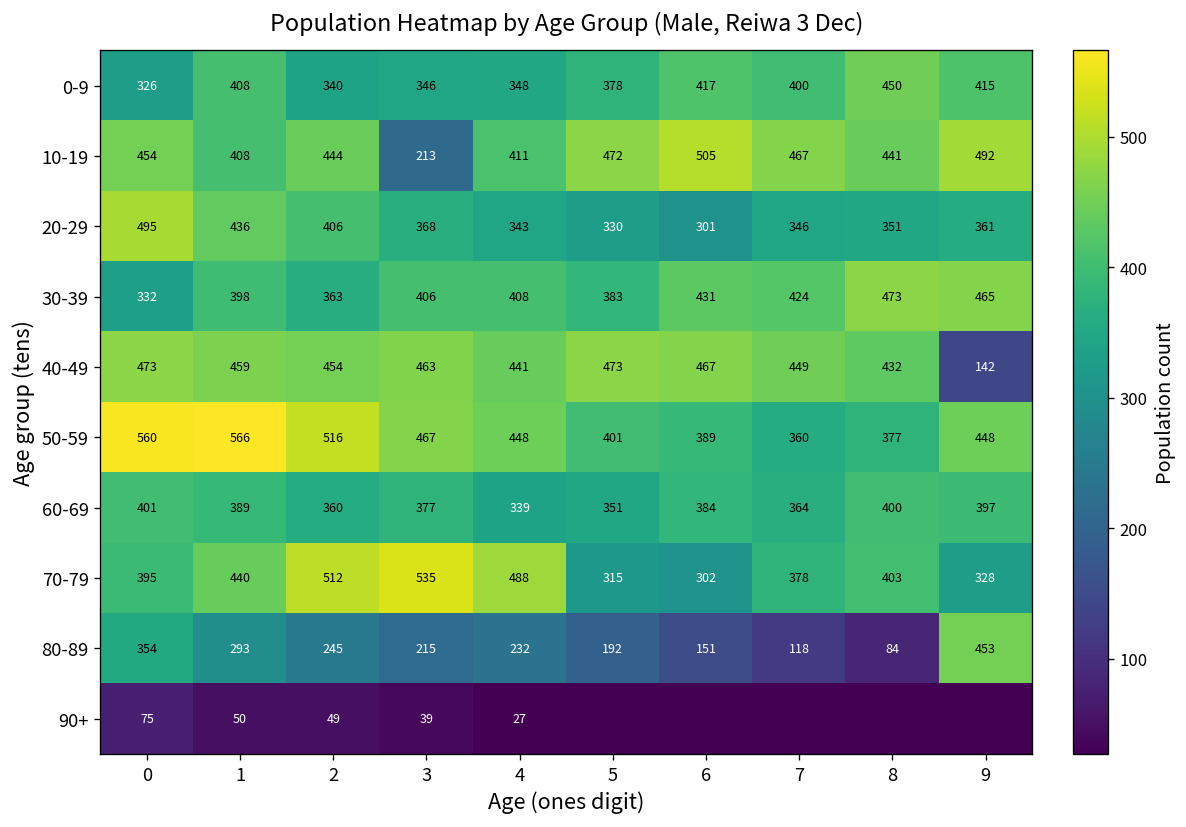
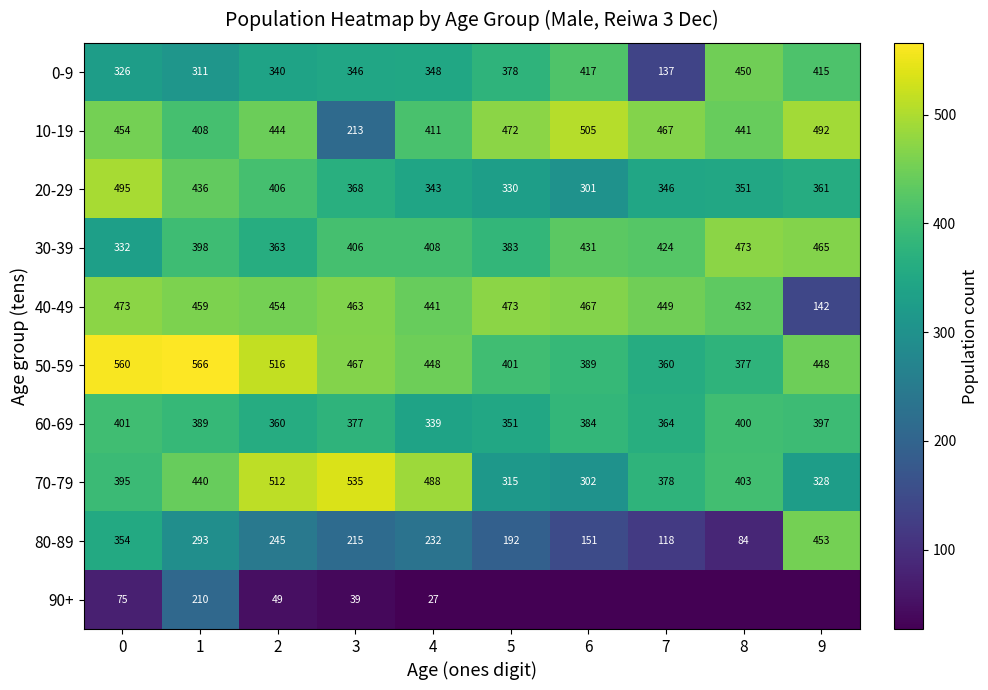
0-9, 1: 408 -> 311
0-9, 7: 400 -> 137
90+, 1: 50 -> 210
